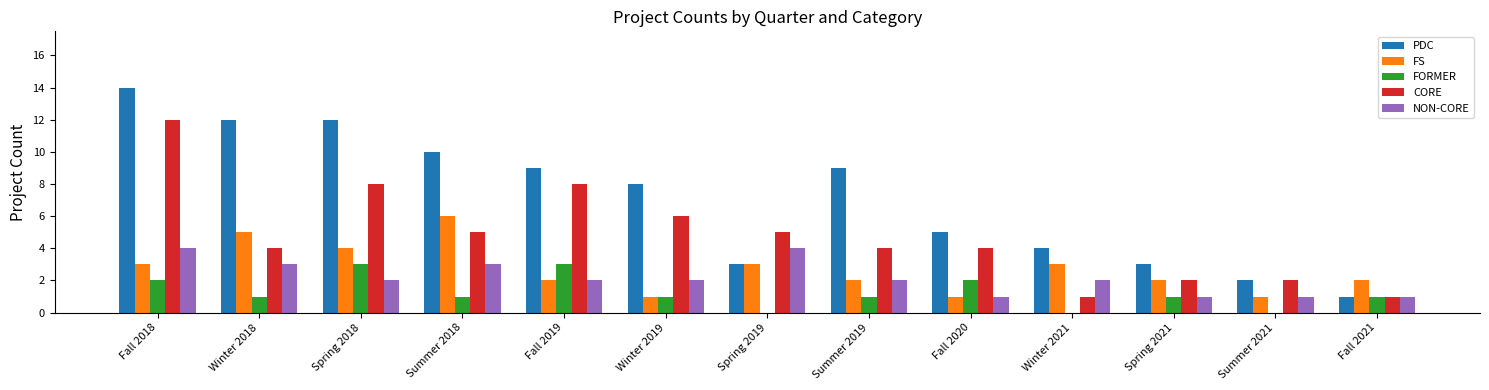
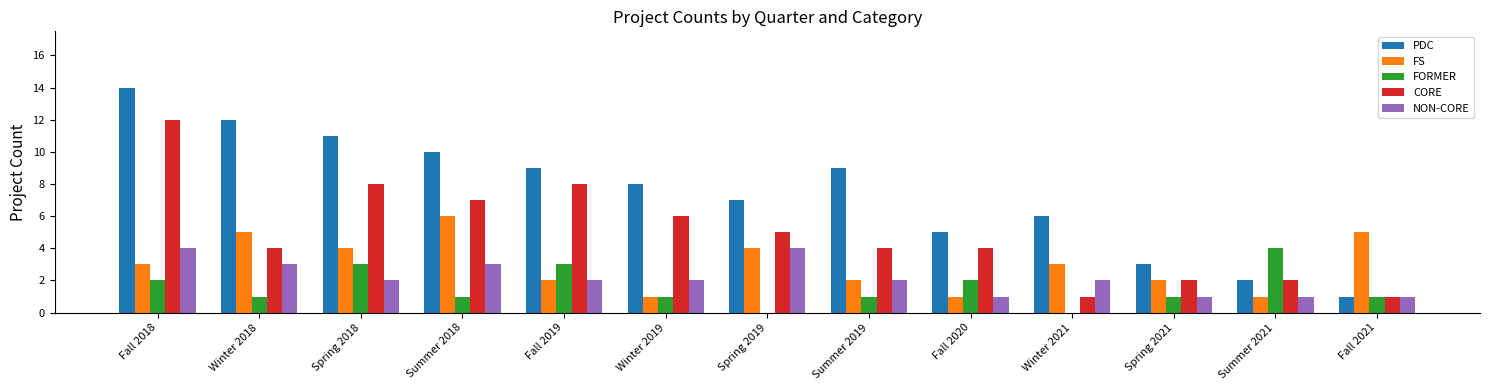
PDC, Spring 2018: 12 -> 11
CORE, Summer 2018: 5 -> 7
PDC, Spring 2019: 3 -> 7
FS, Spring 2019: 3 -> 4
PDC, Winter 2021: 4 -> 6
FORMER, Summer 2021: 0 -> 4
FS, Fall 2021: 2 -> 5
